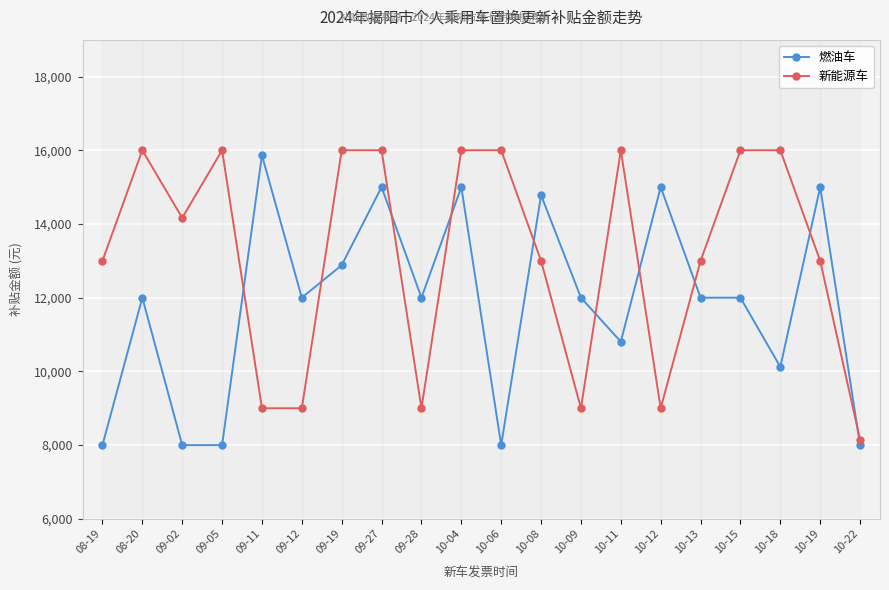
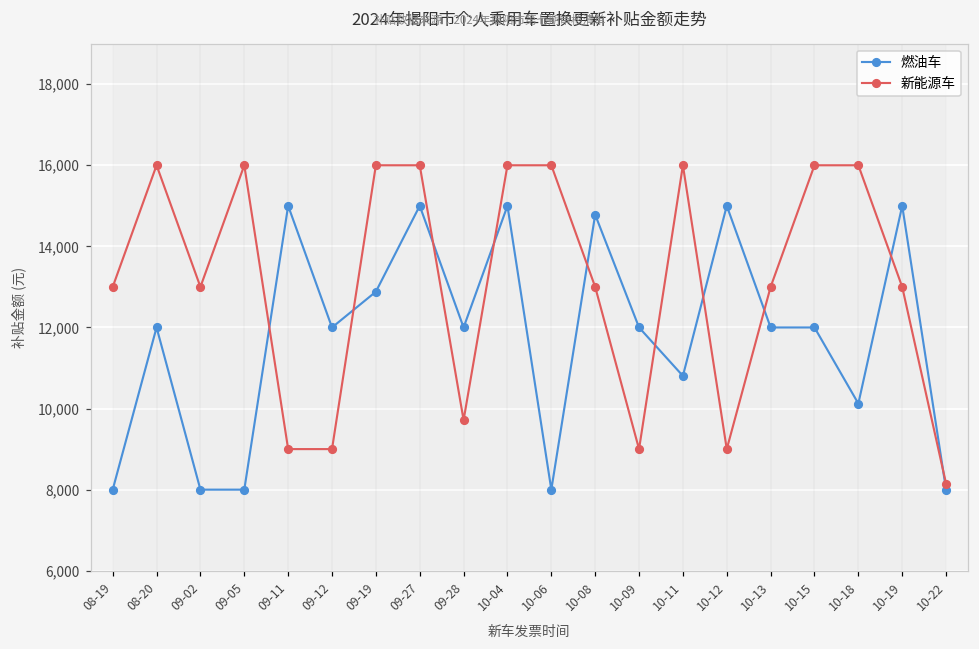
新能源车, 09-02: 14,200 -> 13,000
燃油车, 09-11: 15,900 -> 15,000
新能源车, 09-28: 9,000 -> 9,700
